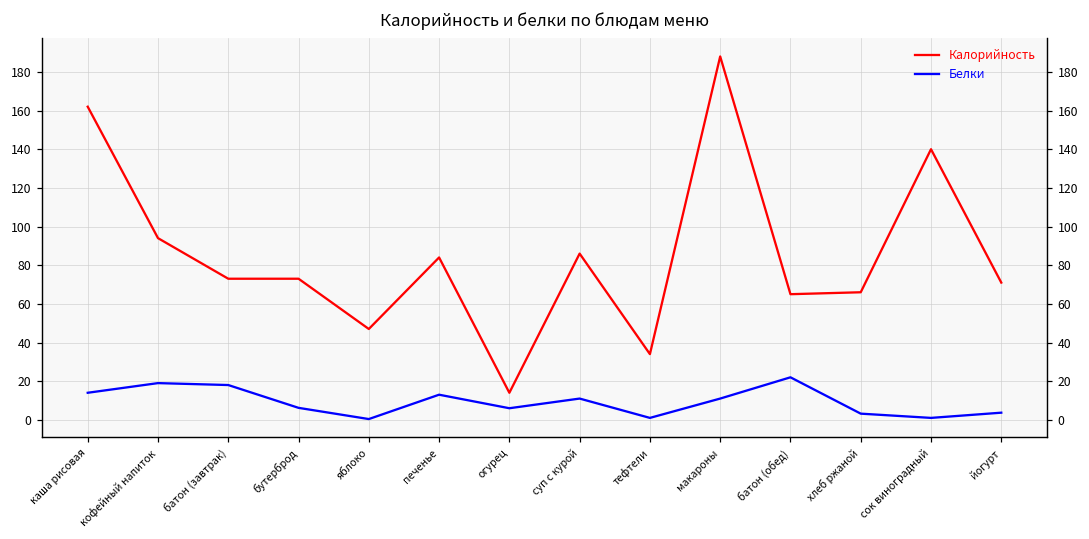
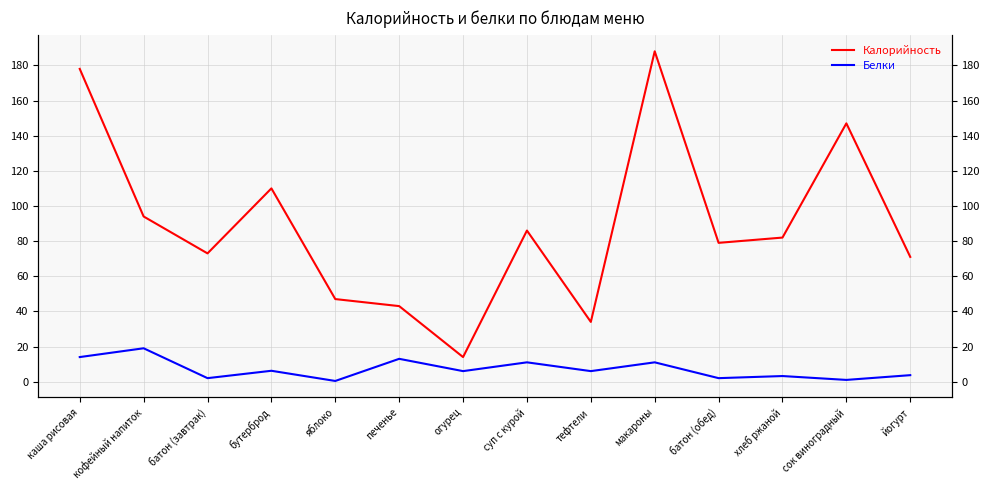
Калорийность, каша рисовая: 162 -> 178
Белки, батон (завтрак): 18 -> 2
Калорийность, бутерброд: 73 -> 110
Калорийность, печенье: 84 -> 43
Белки, тефтели: 1 -> 6
Калорийность, батон (обед): 65 -> 79
Белки, батон (обед): 22 -> 2
Калорийность, хлеб ржаной: 66 -> 82
Калорийность, сок виноградный: 140 -> 147
